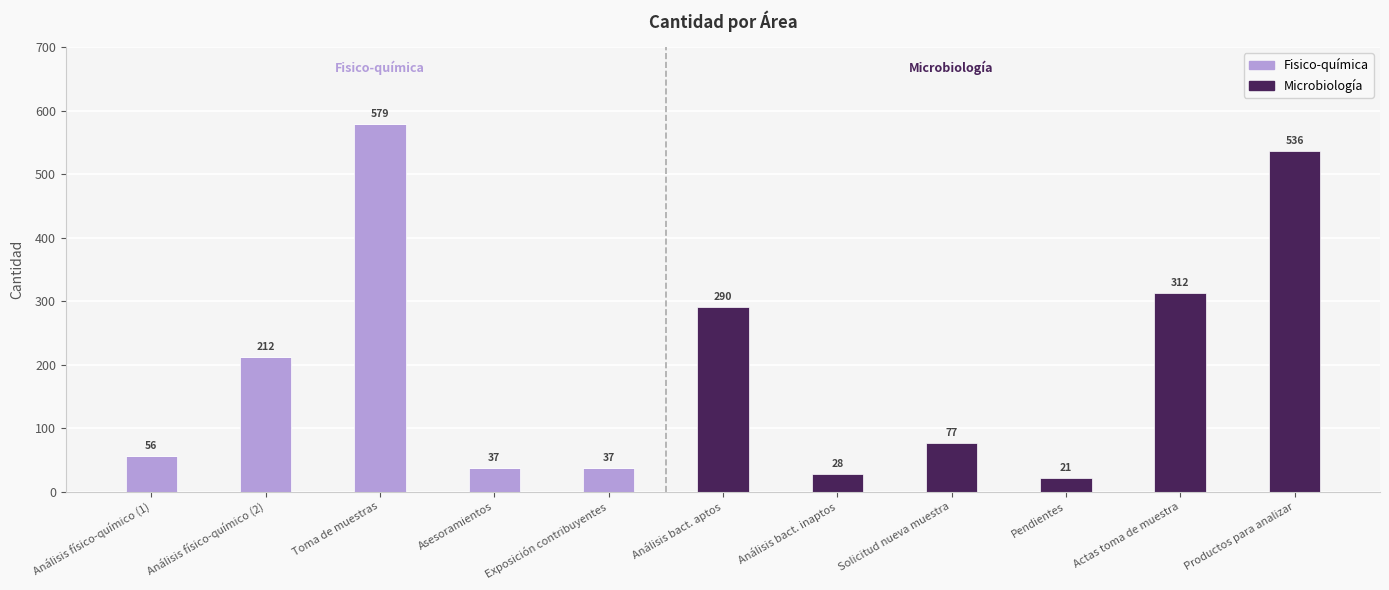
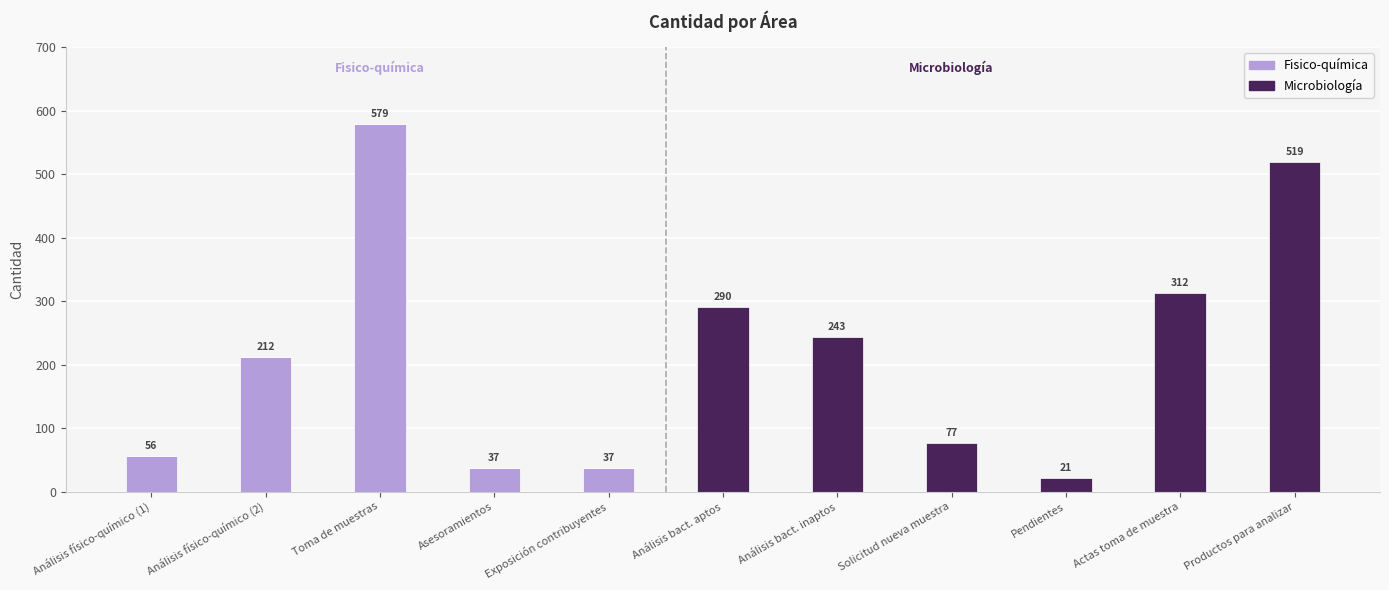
Microbiología, Análisis bact. inaptos: 28 -> 243
Microbiología, Productos para analizar: 536 -> 519
